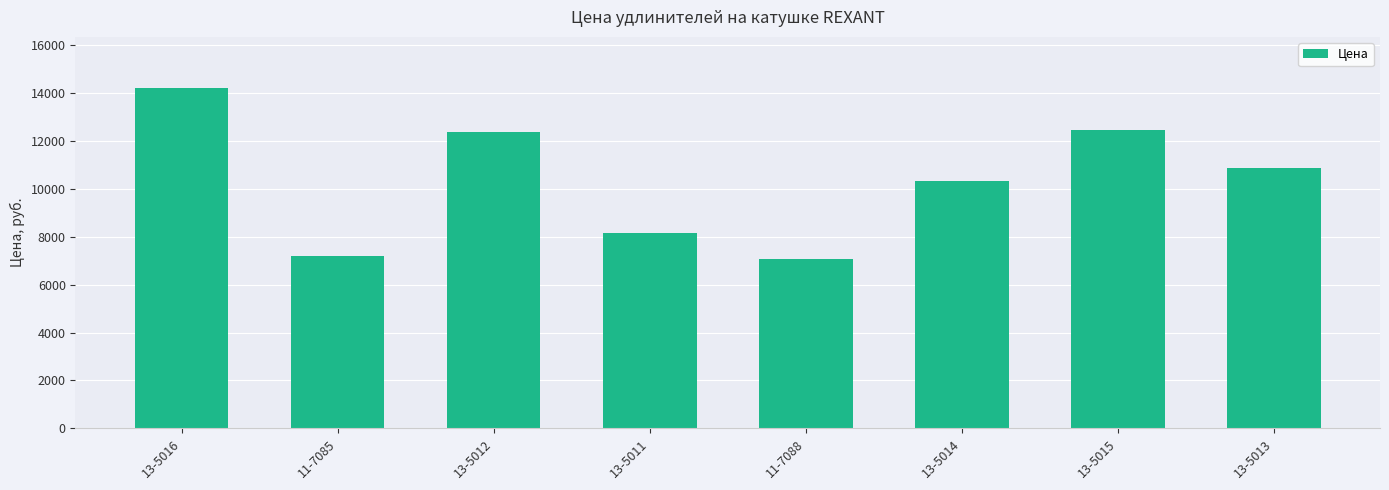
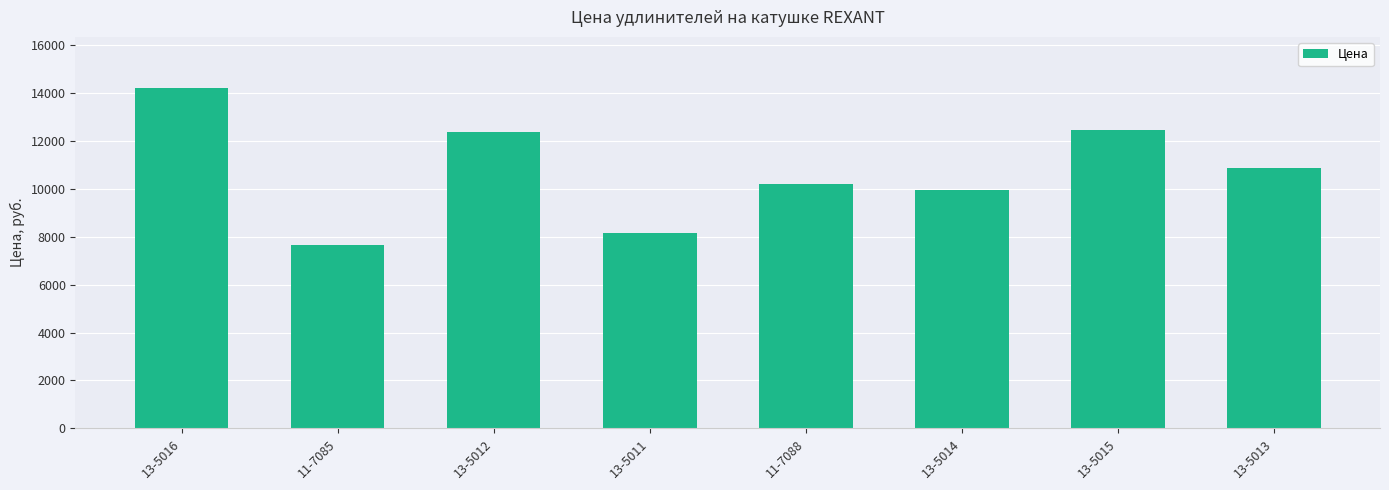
11-7085: 7200 -> 7700
11-7088: 7100 -> 10200
13-5014: 10300 -> 10000
